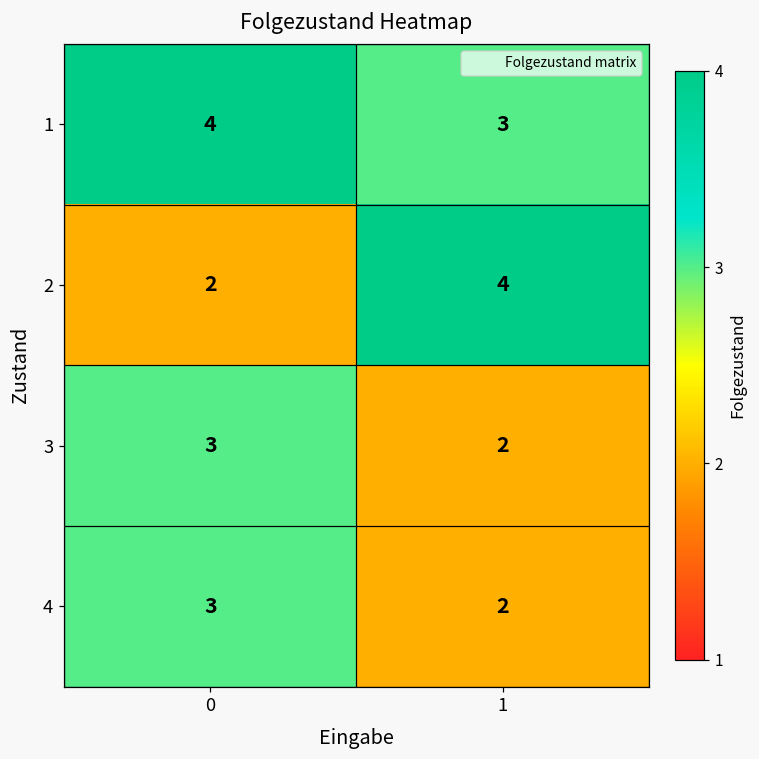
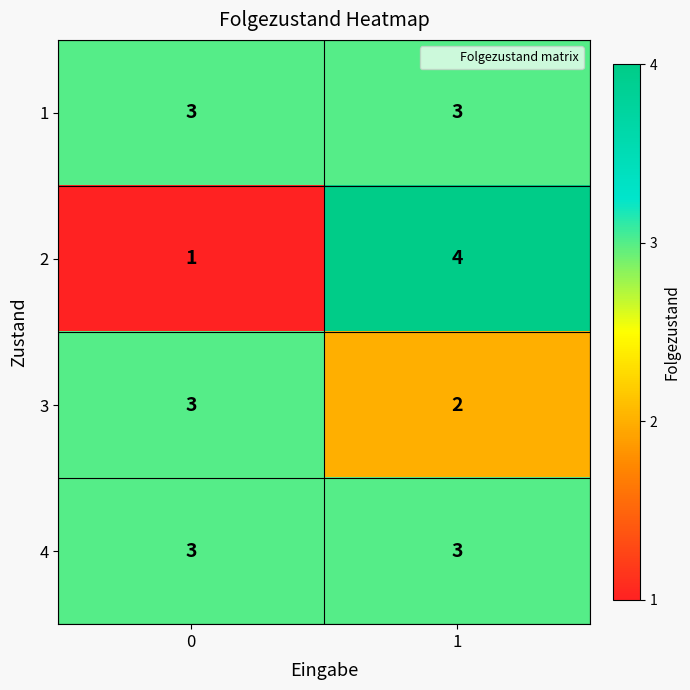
1, 0: 4 -> 3
2, 0: 2 -> 1
4, 1: 2 -> 3
